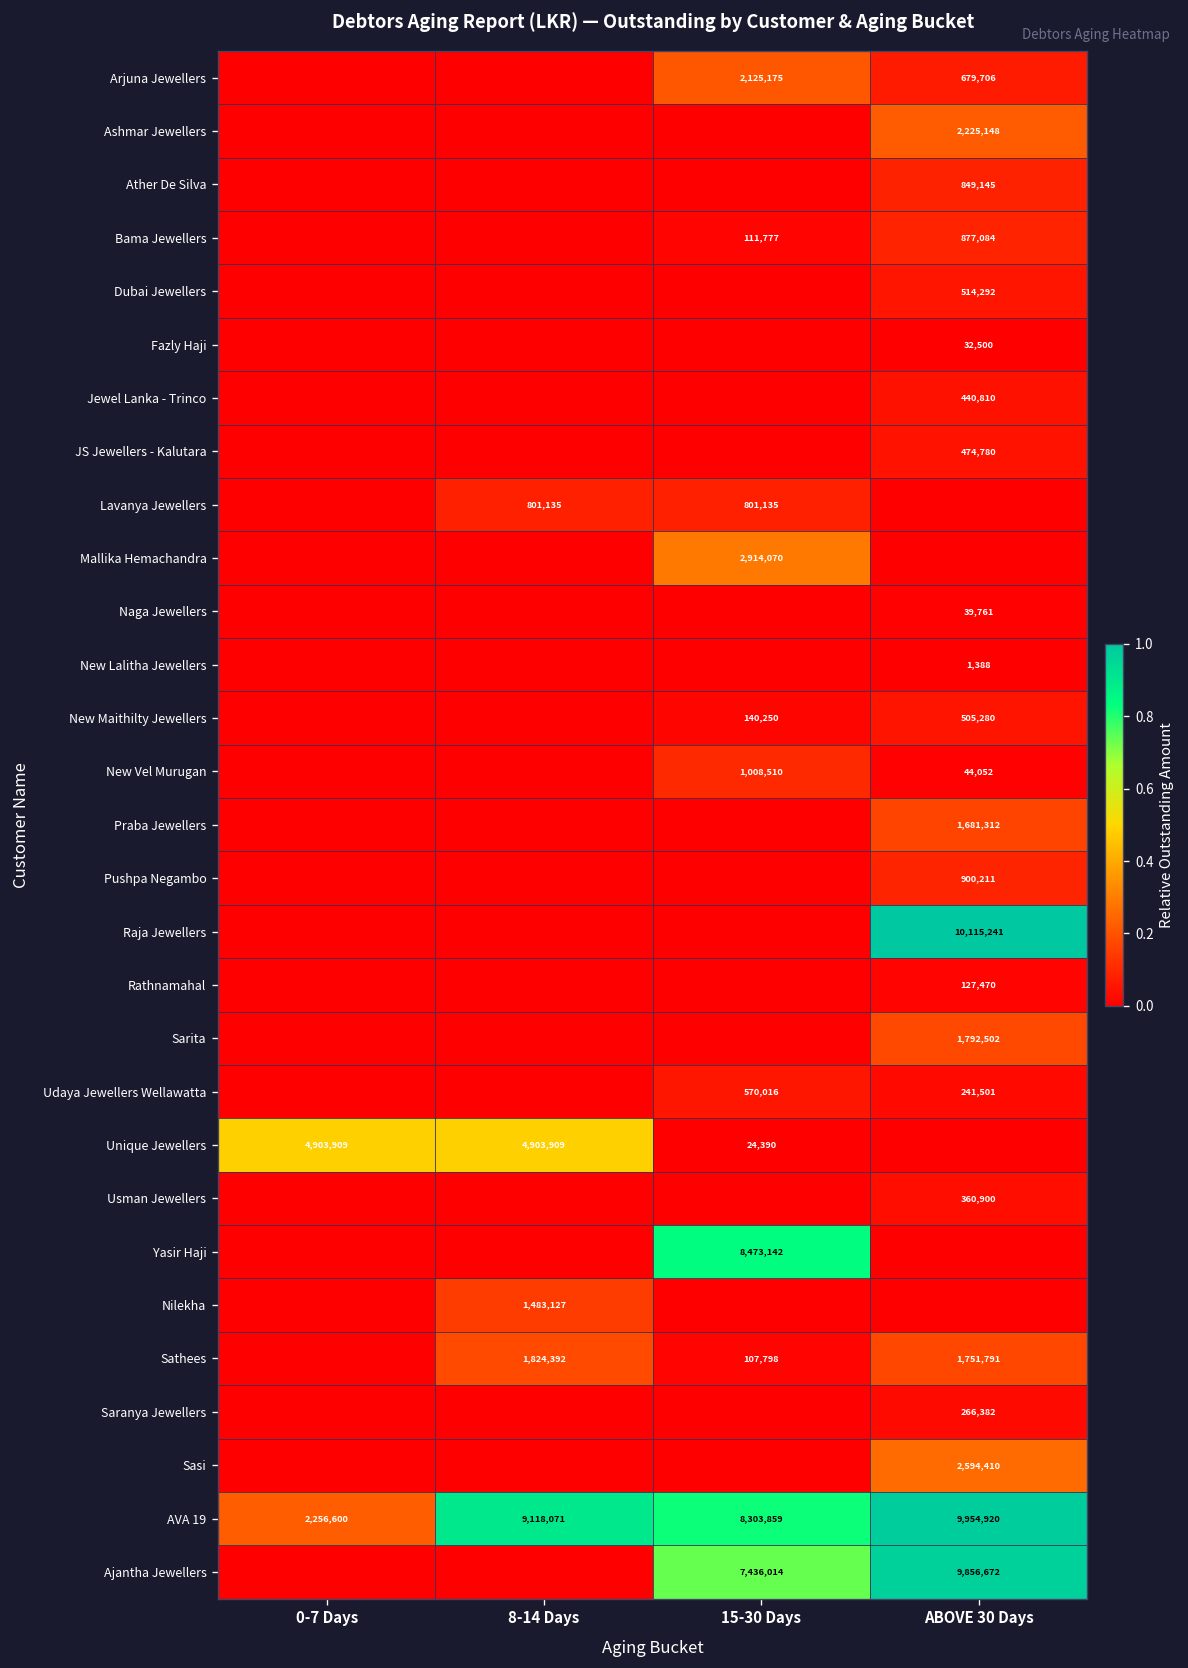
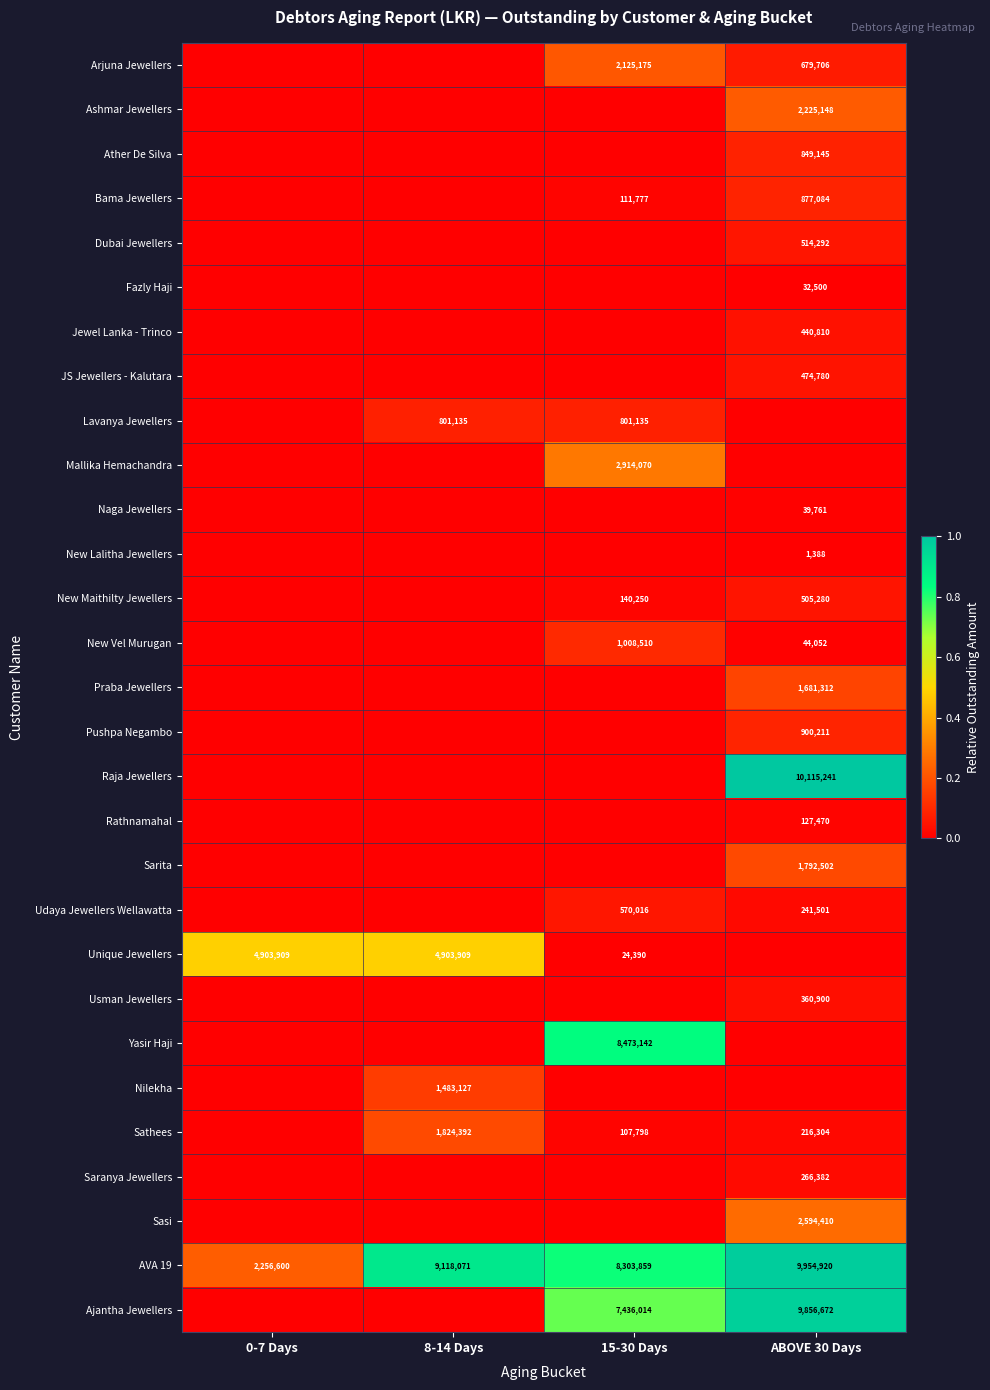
Sathees, ABOVE 30 Days: 1,751,791 -> 216,304
